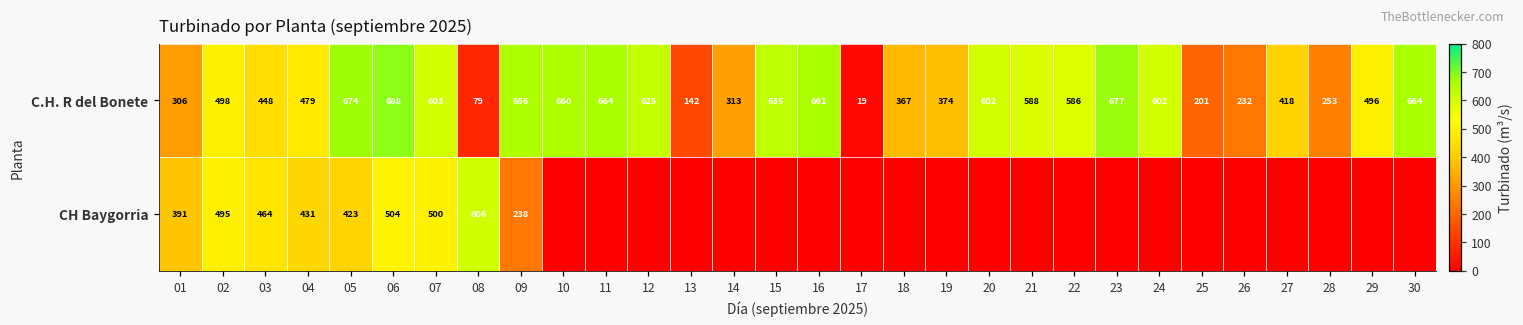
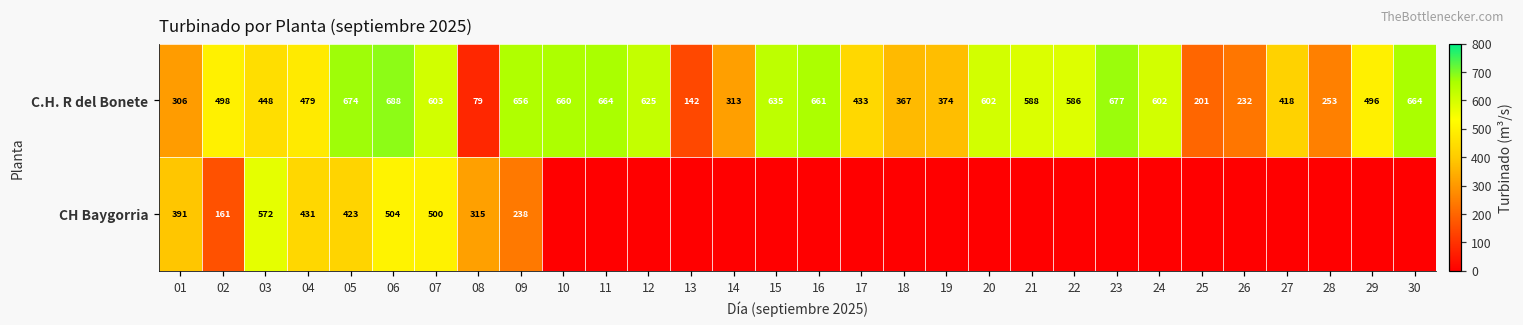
C.H. R del Bonete, 17: 19 -> 433
CH Baygorria, 02: 495 -> 161
CH Baygorria, 03: 464 -> 572
CH Baygorria, 08: 606 -> 315
